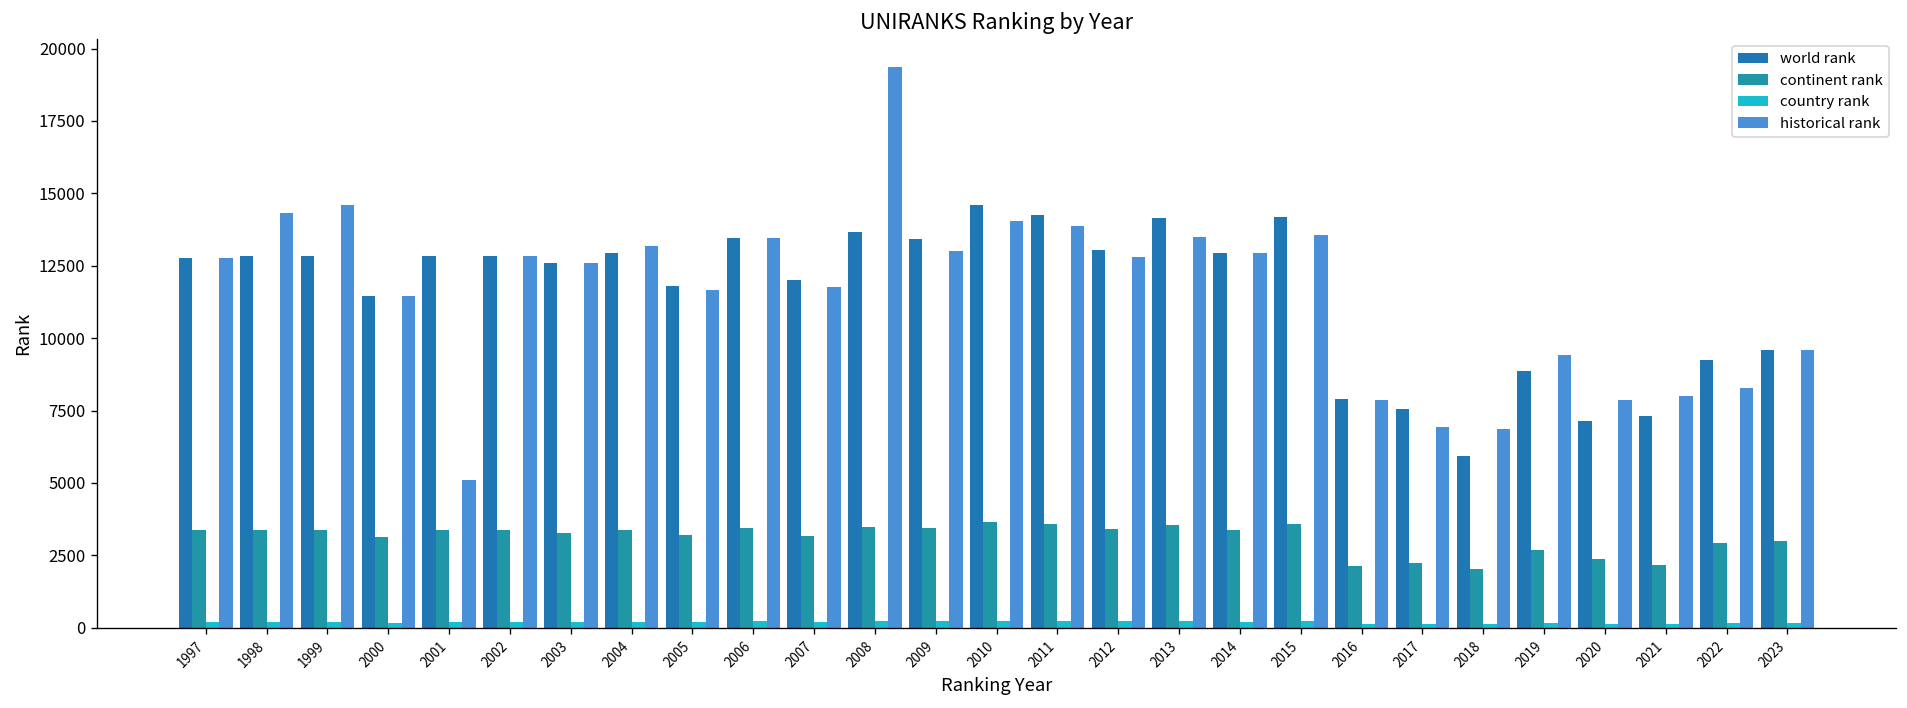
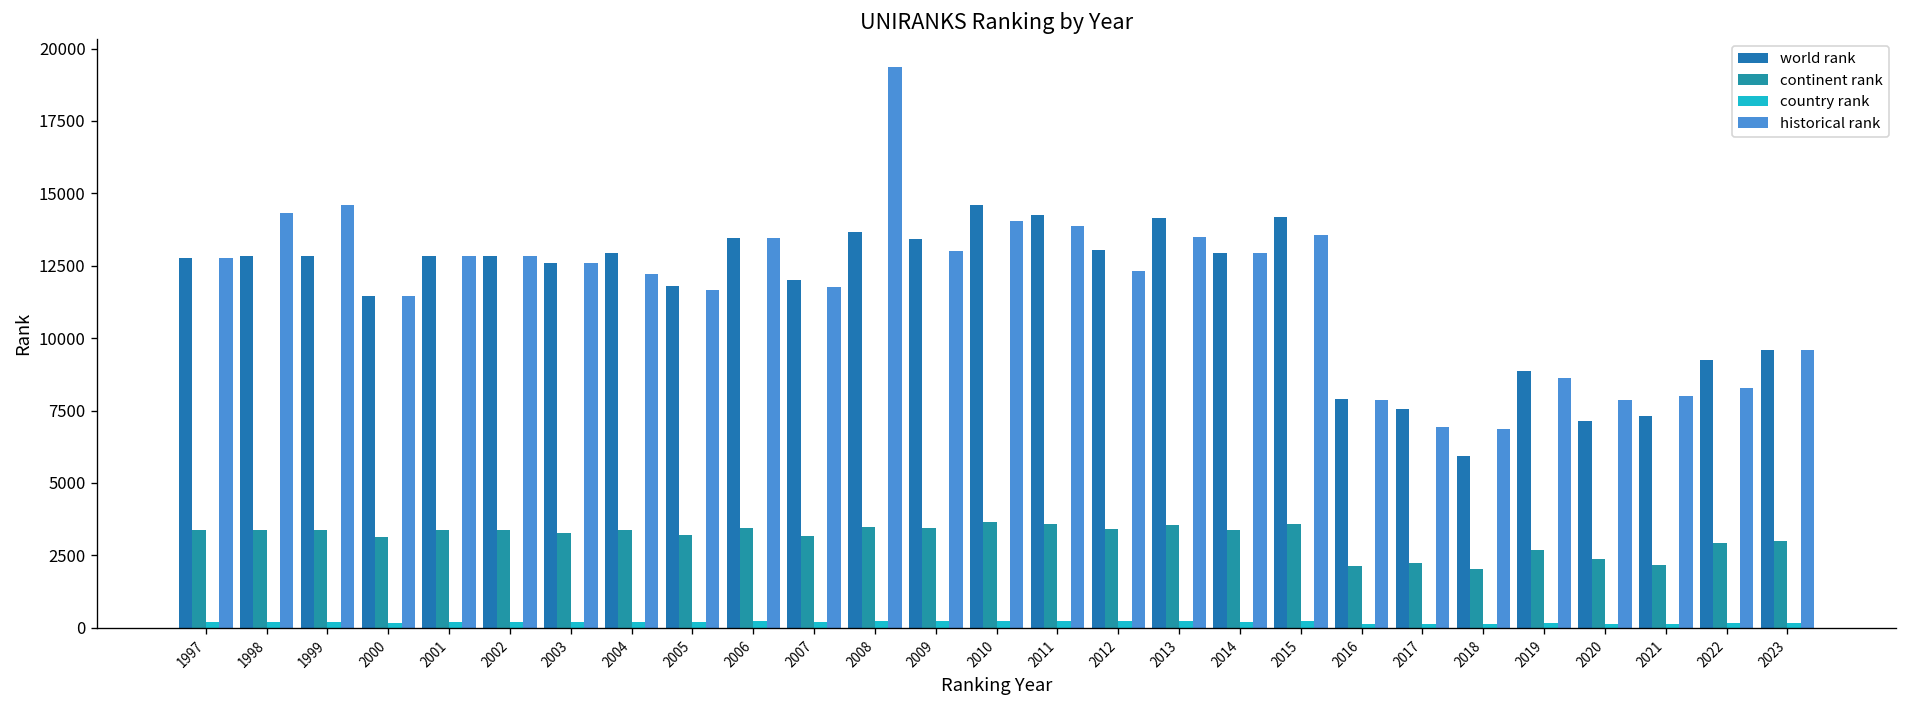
historical rank, 2001: 5100 -> 12800
historical rank, 2004: 13200 -> 12200
historical rank, 2012: 12800 -> 12300
historical rank, 2019: 9400 -> 8600
